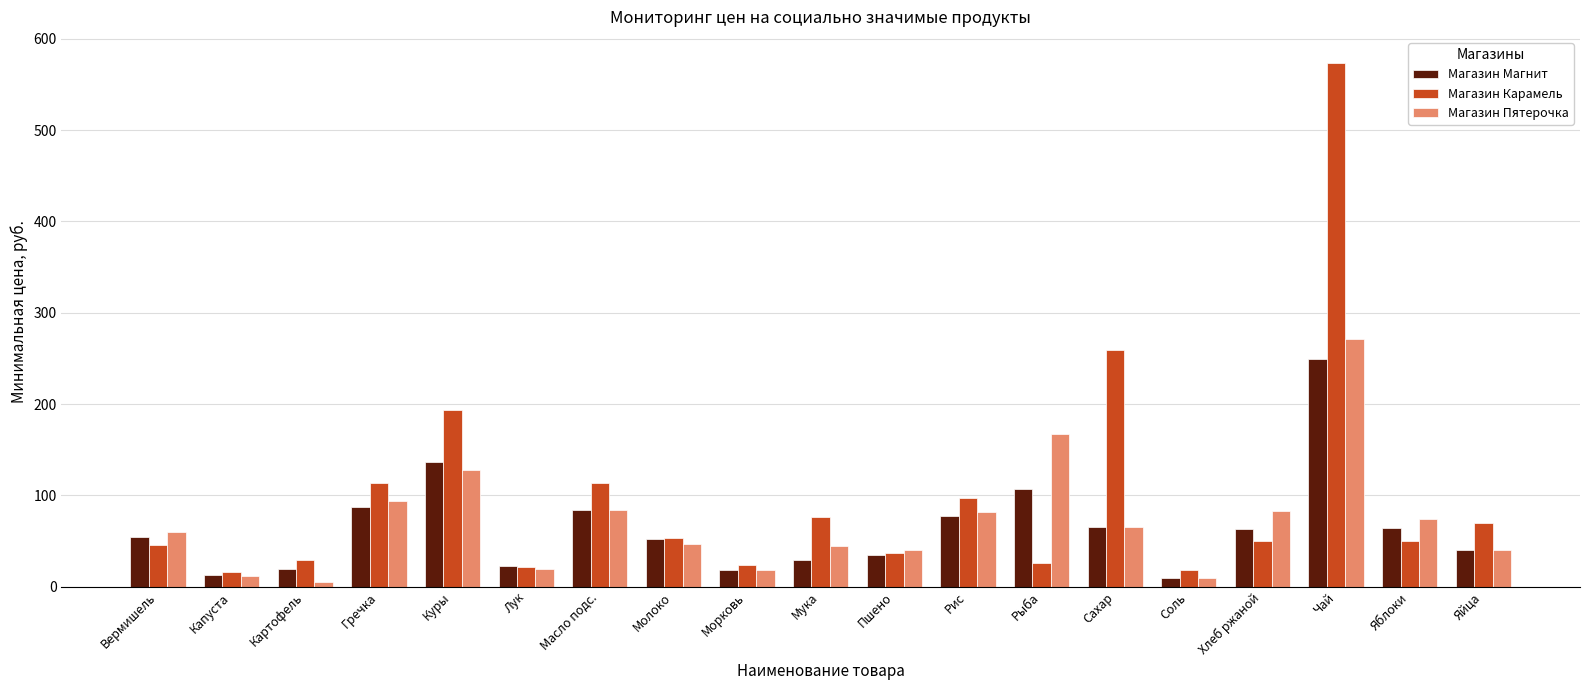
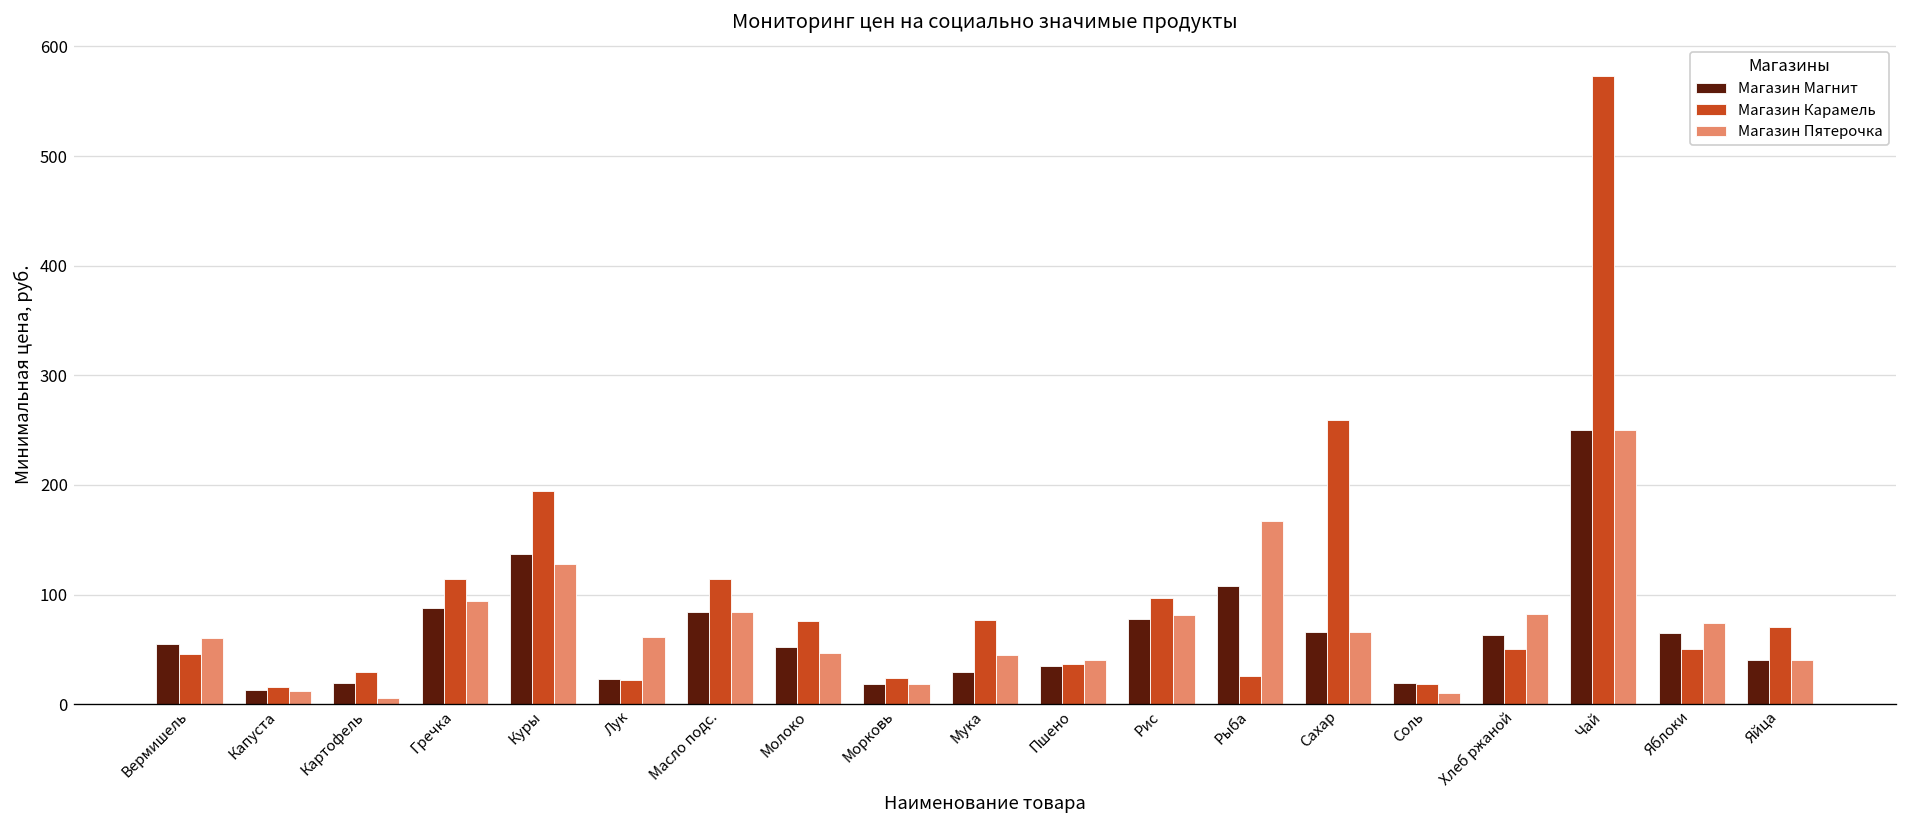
Магазин Пятерочка, Лук: 20 -> 60
Магазин Карамель, Молоко: 50 -> 80
Магазин Магнит, Соль: 10 -> 20
Магазин Пятерочка, Чай: 270 -> 250
